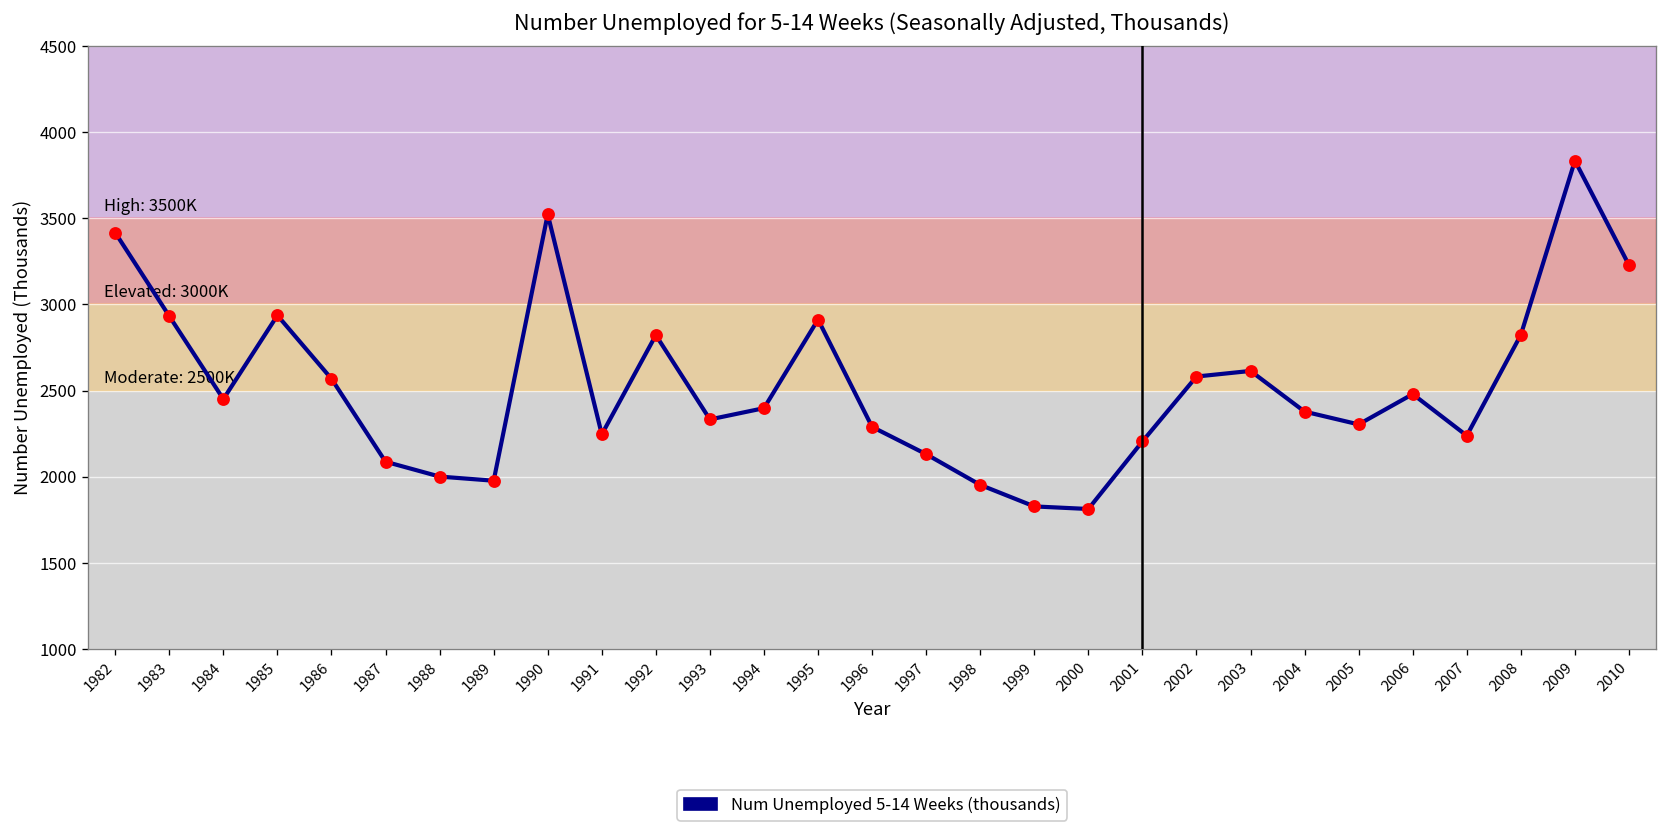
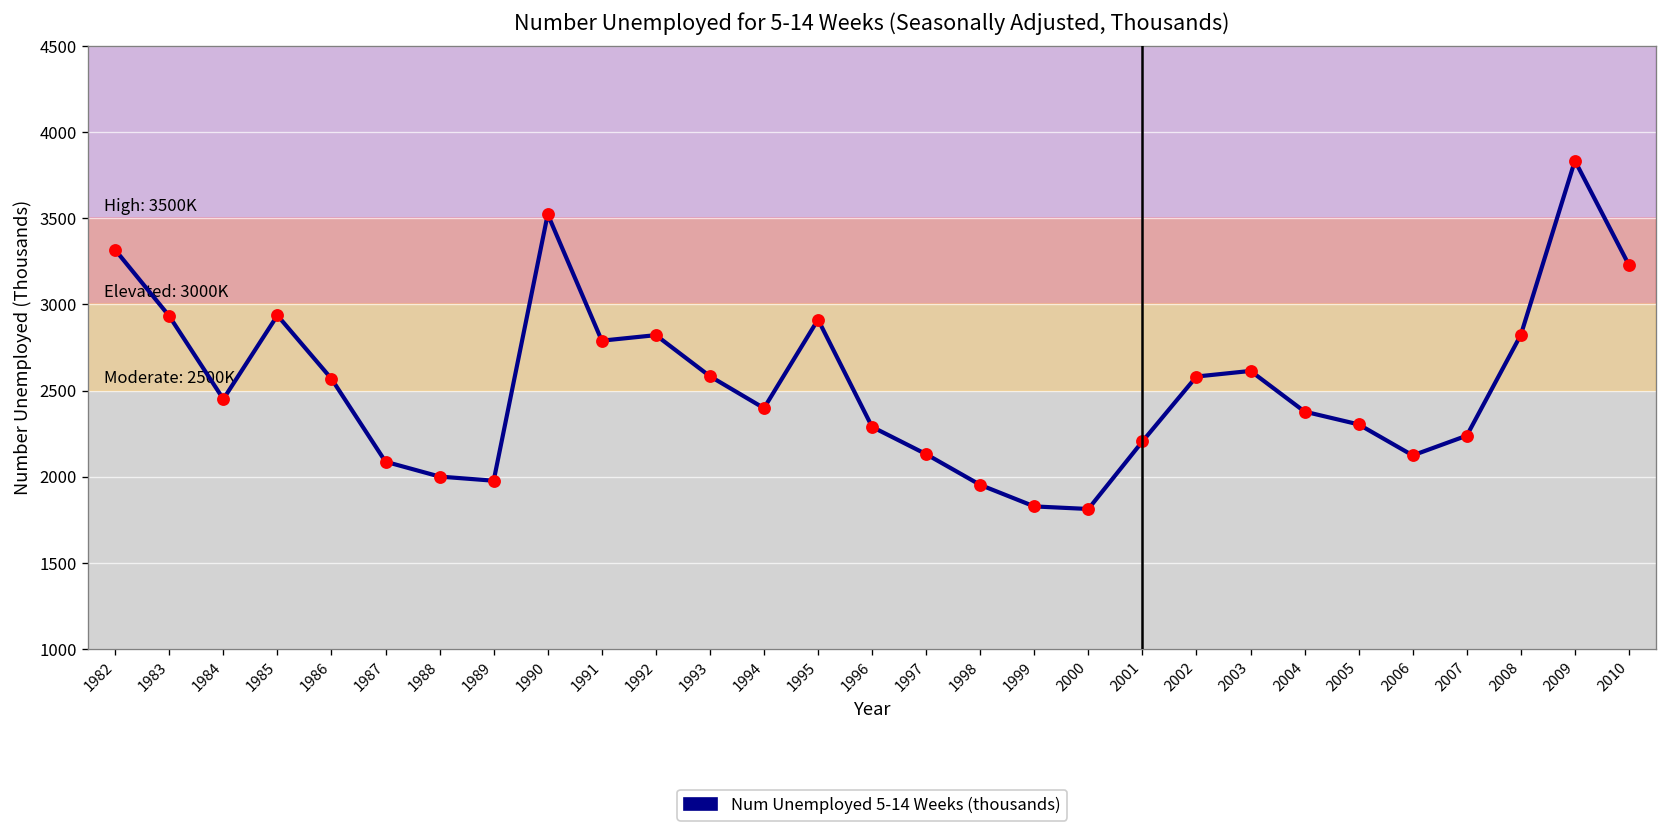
1982: 3420 -> 3320
1991: 2250 -> 2790
1993: 2330 -> 2580
2006: 2480 -> 2120
